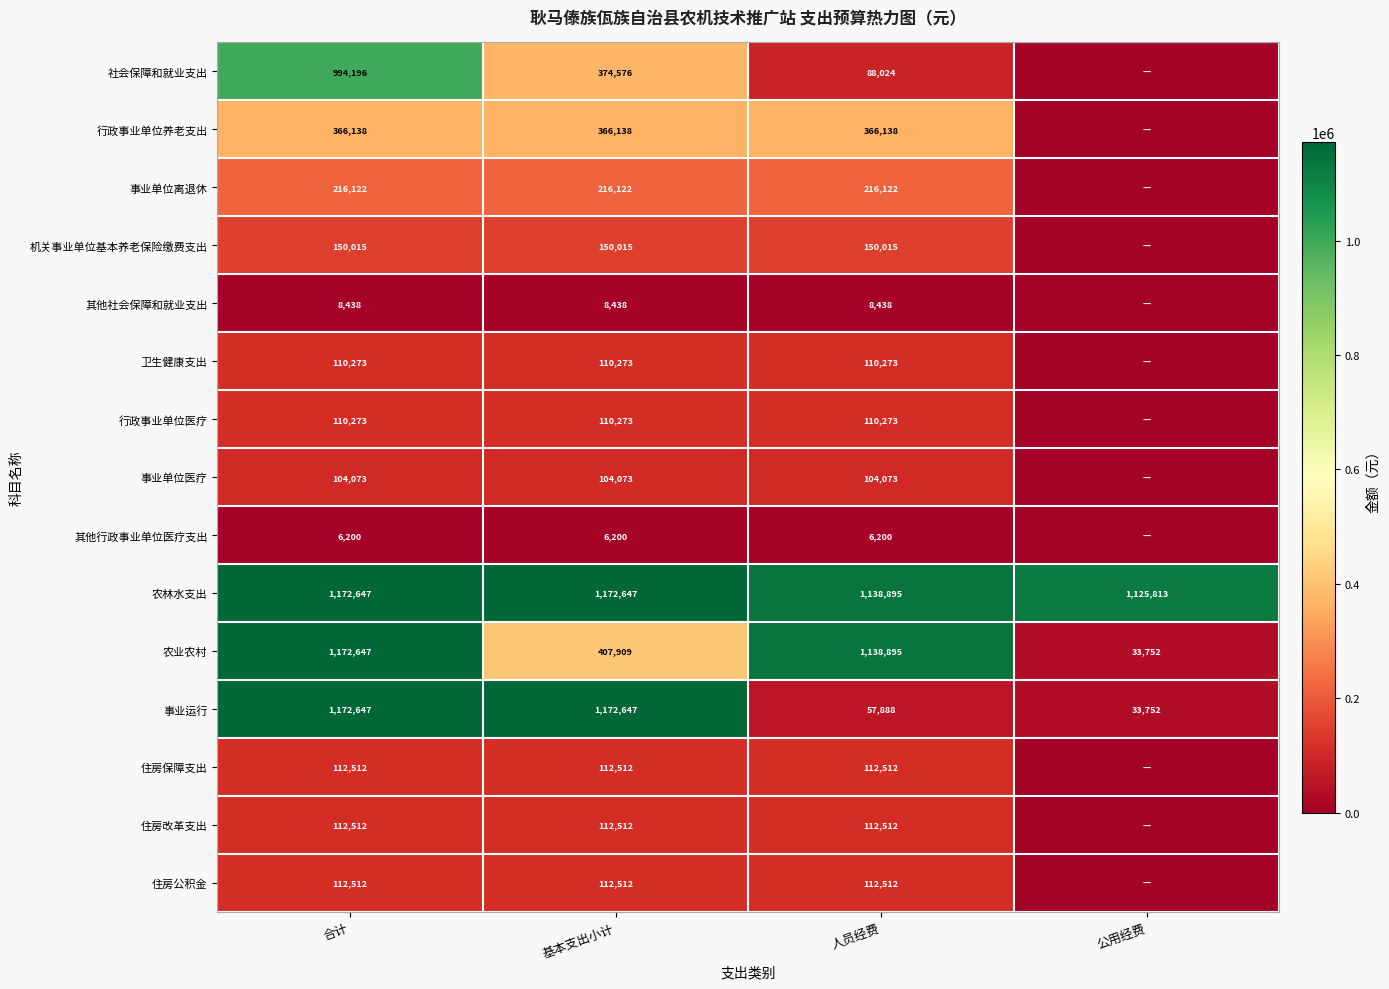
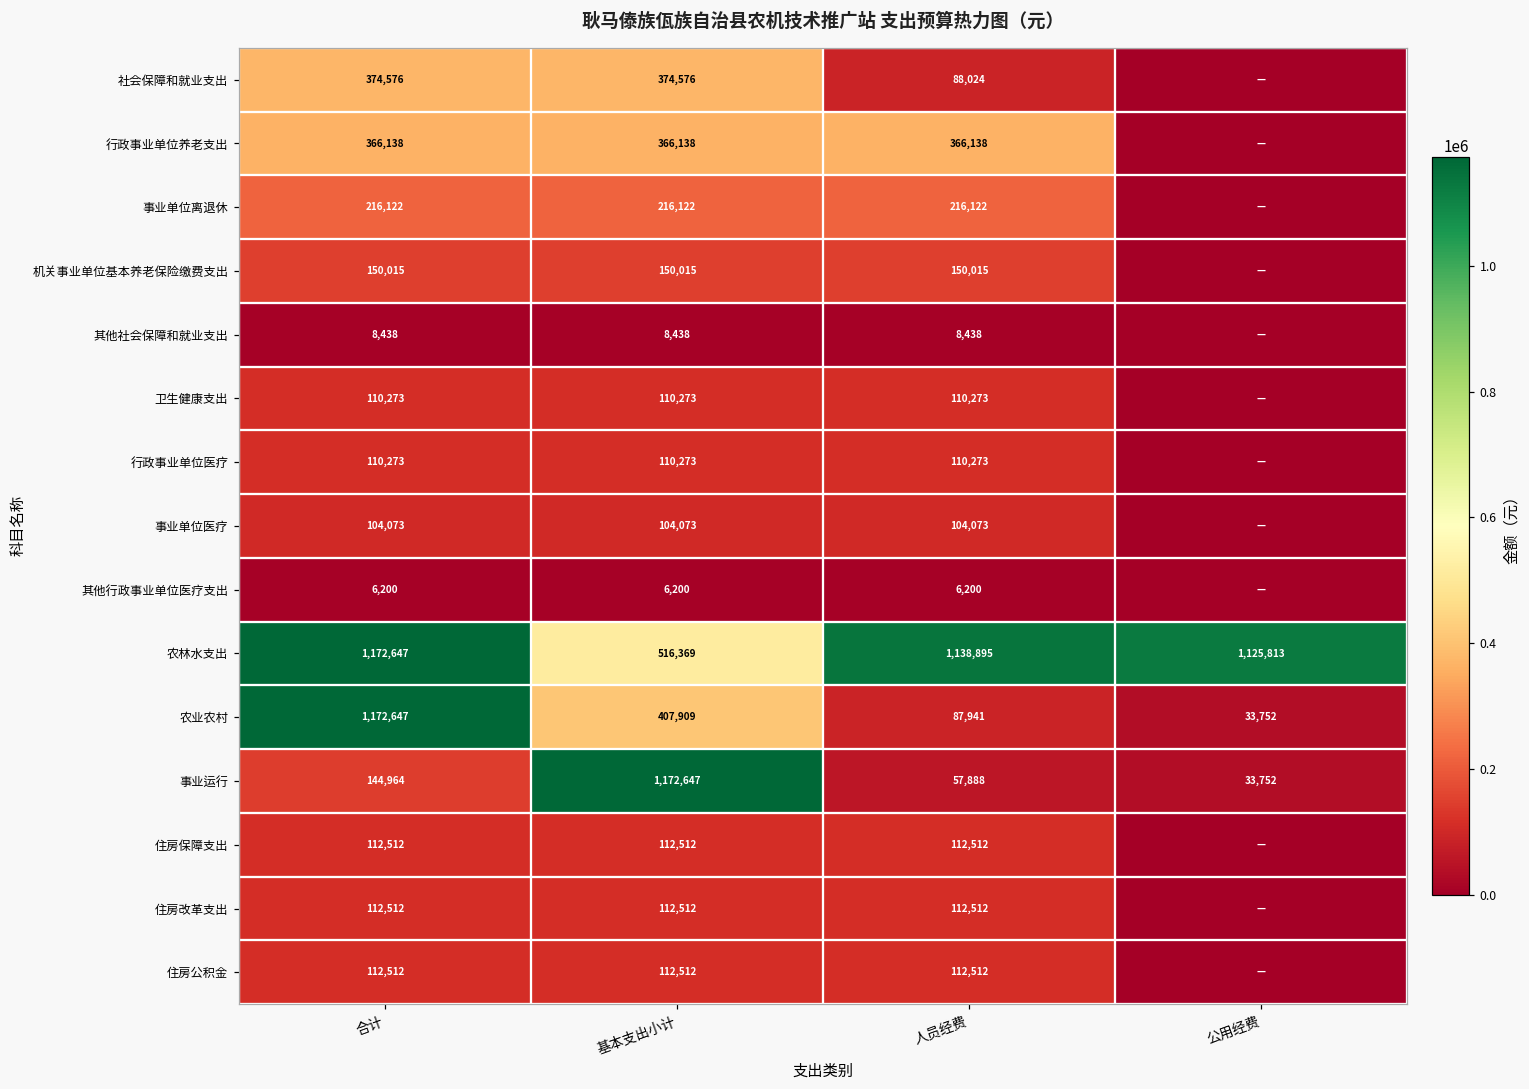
社会保障和就业支出, 合计: 994,196 -> 374,576
农林水支出, 基本支出小计: 1,172,647 -> 516,369
农业农村, 人员经费: 1,138,895 -> 87,941
事业运行, 合计: 1,172,647 -> 144,964
